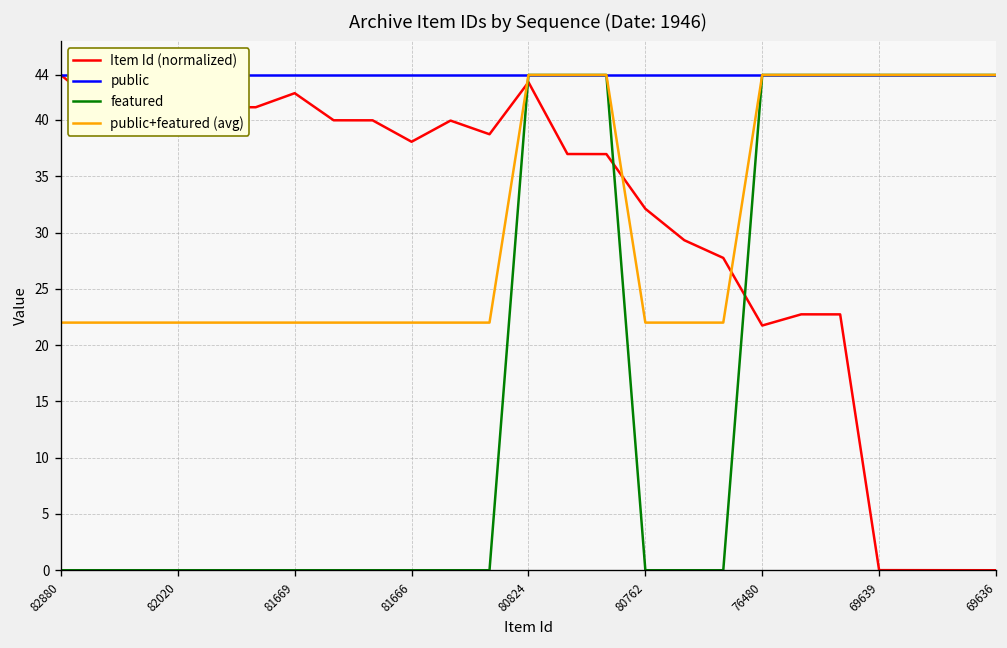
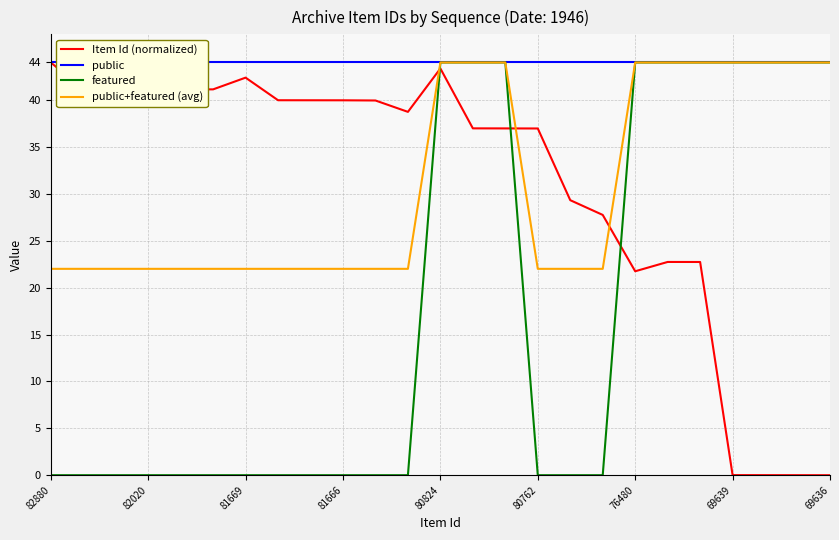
Item Id (normalized), 81666: 38 -> 40
Item Id (normalized), 80762: 32 -> 37
